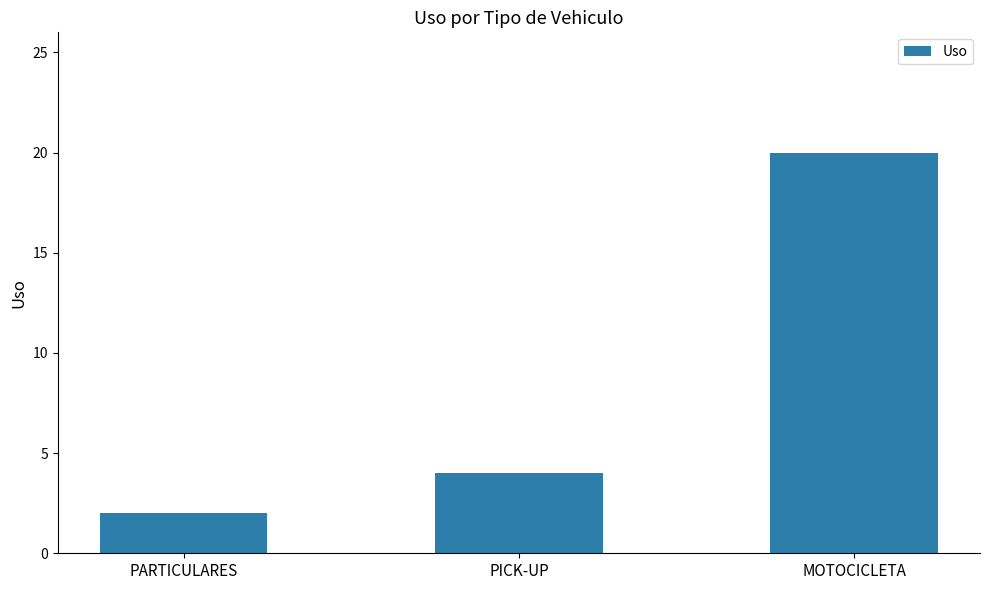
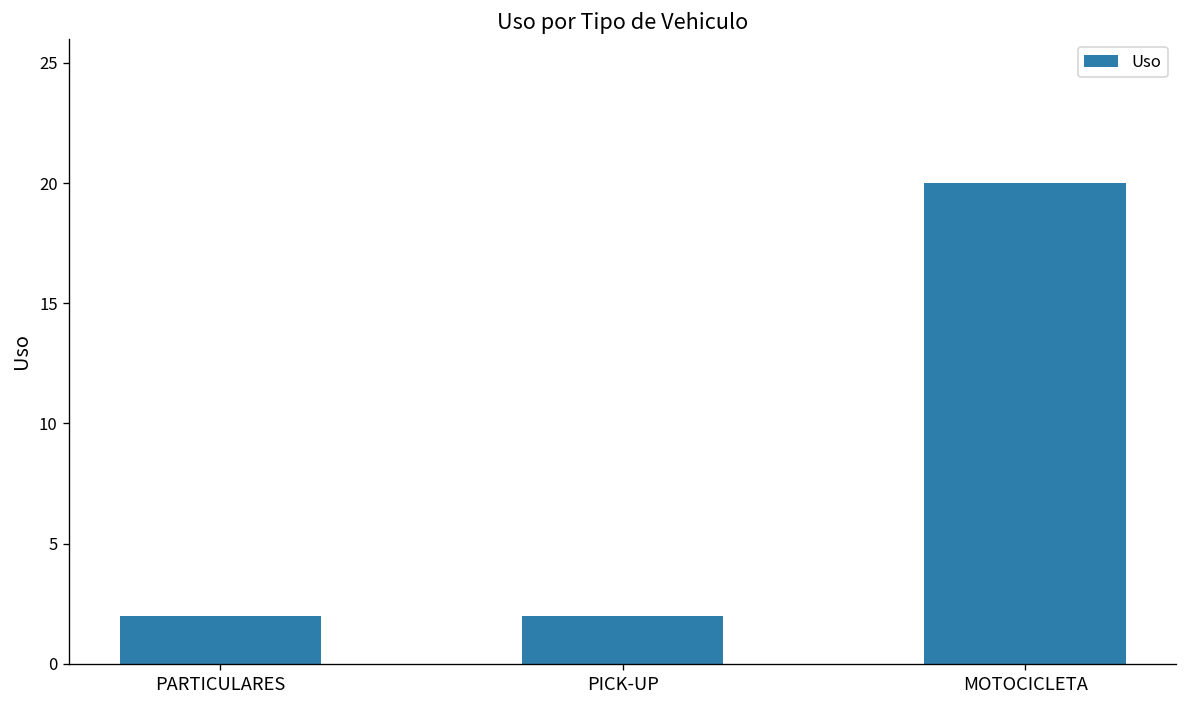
PICK-UP: 4 -> 2
